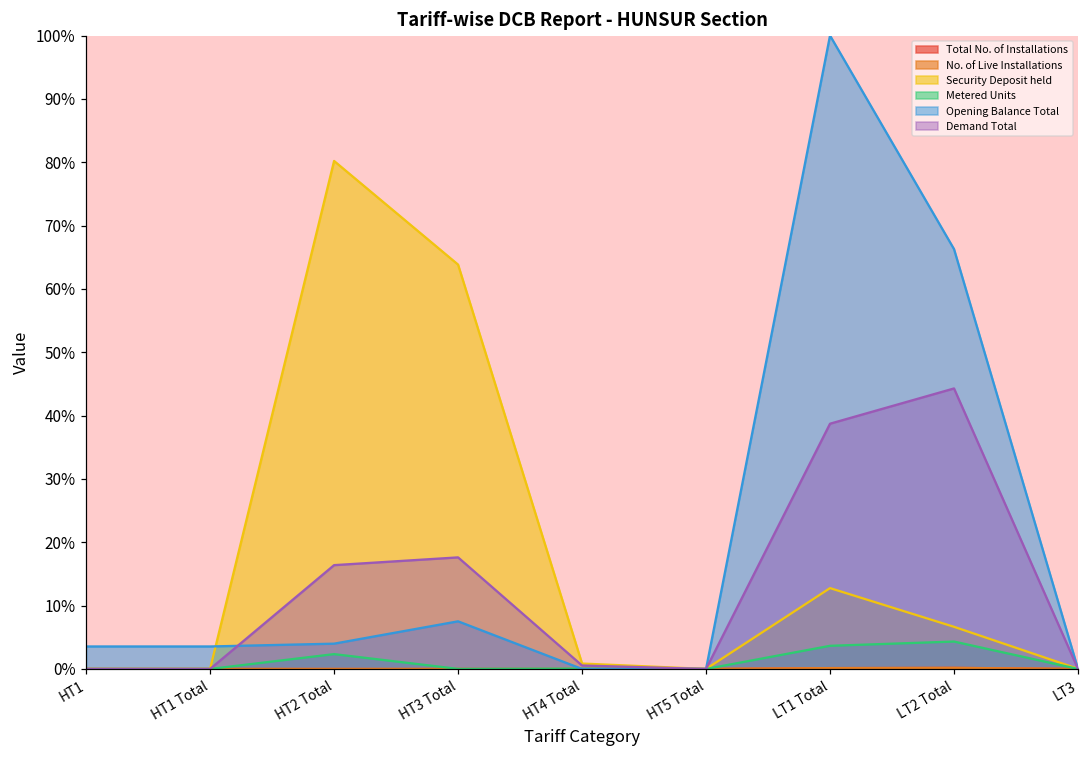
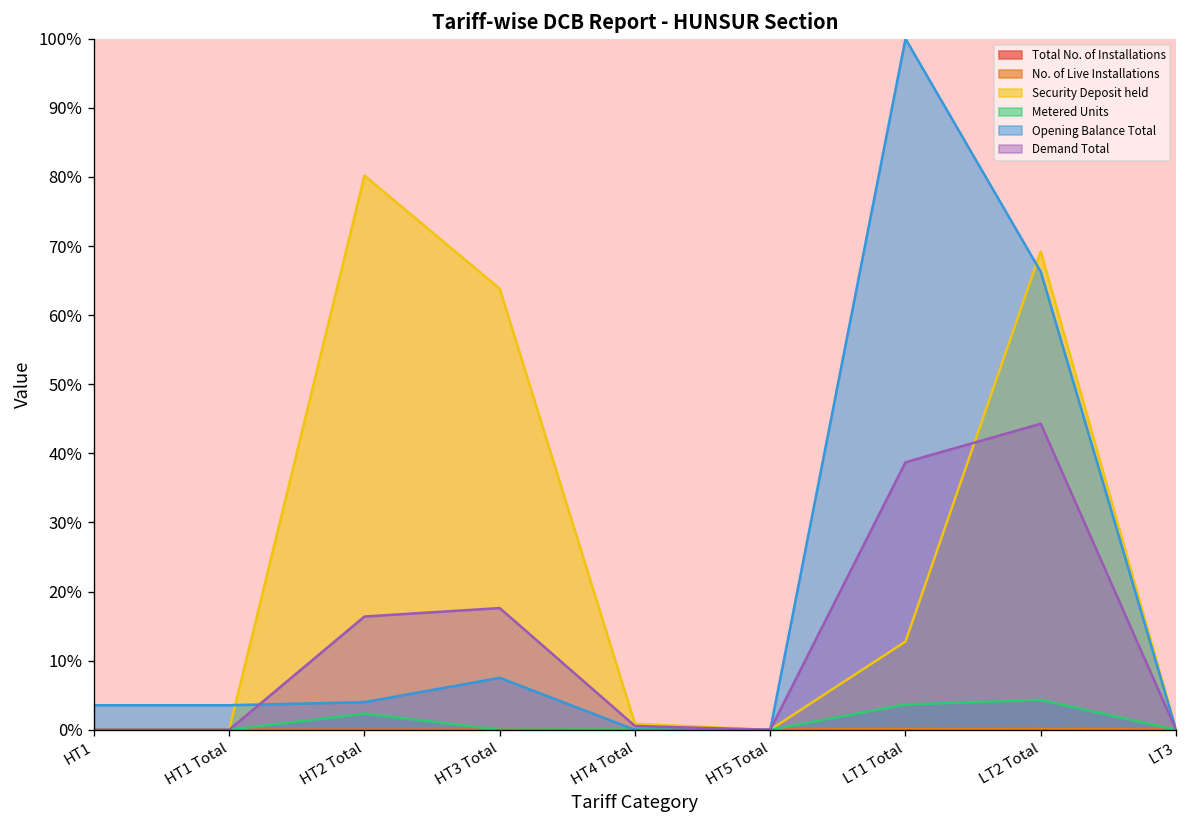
Security Deposit held, LT2 Total: 7% -> 69%
